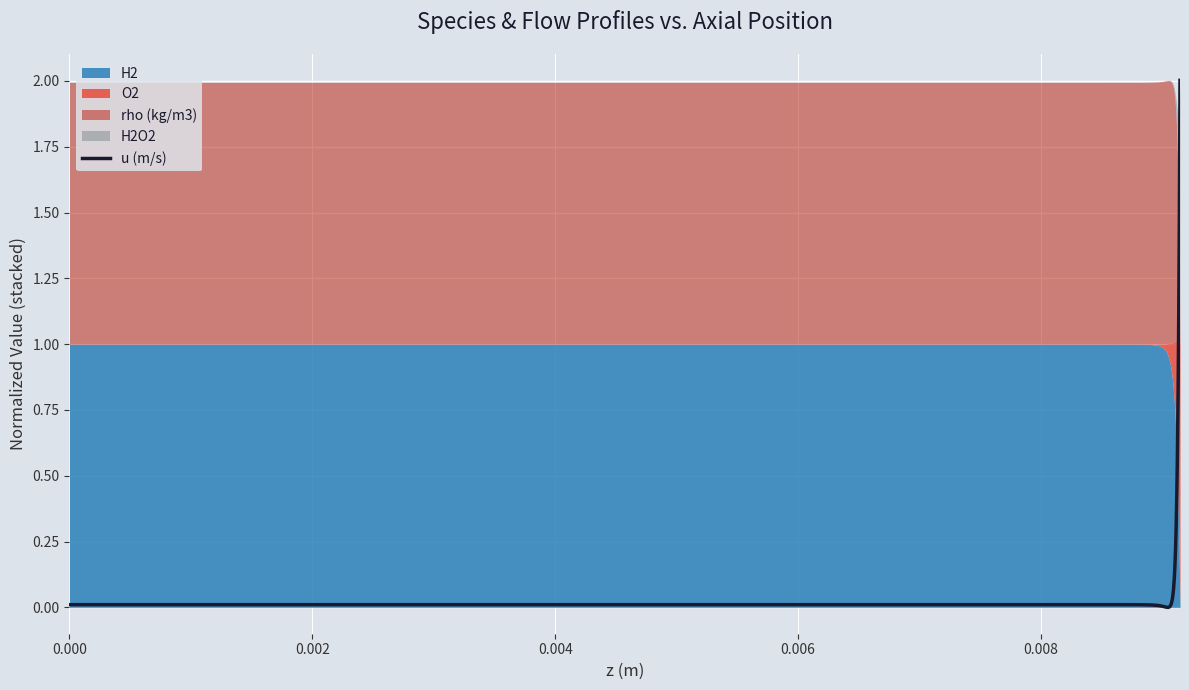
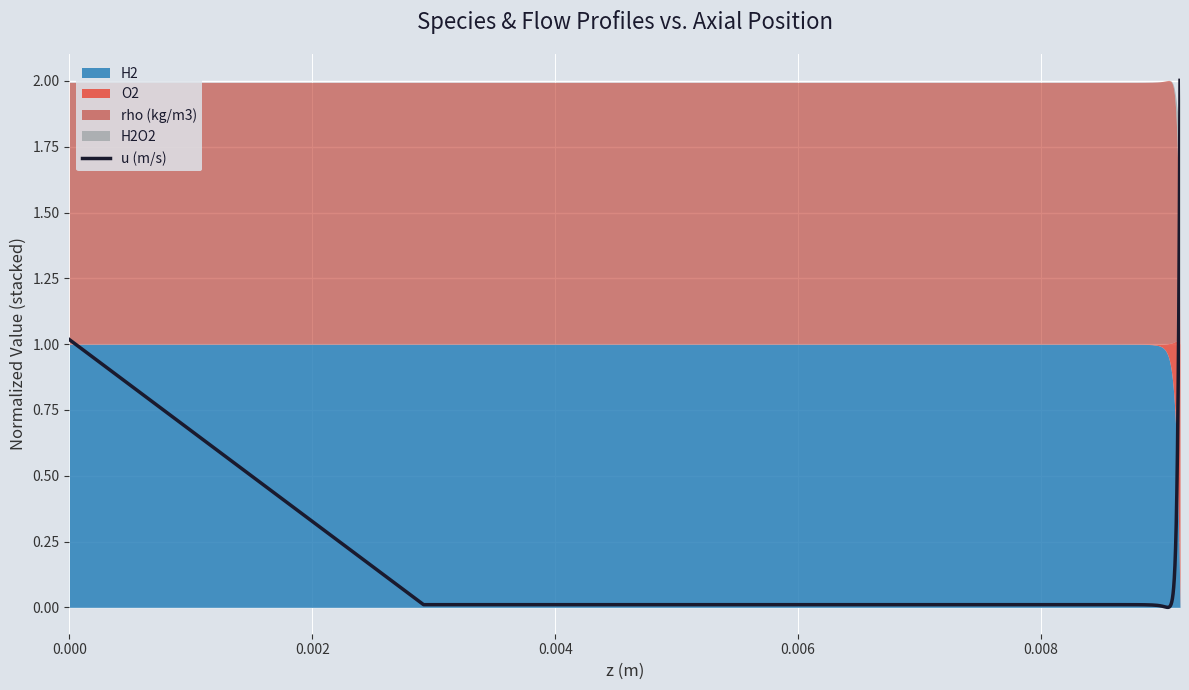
u (m/s), 0.000: 0.01 -> 1.02
